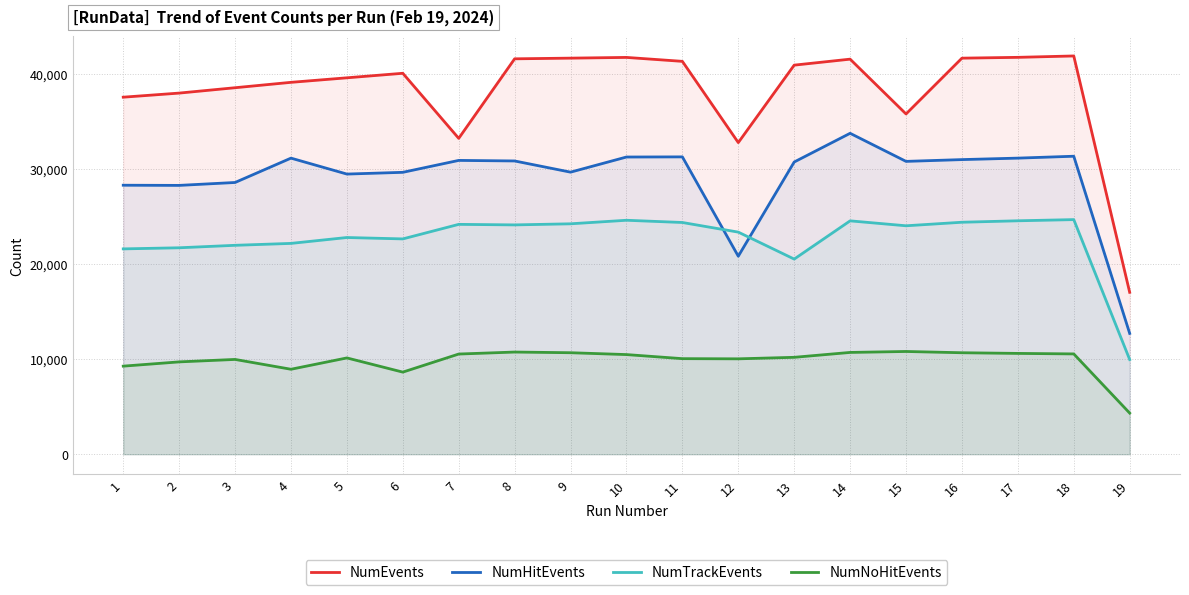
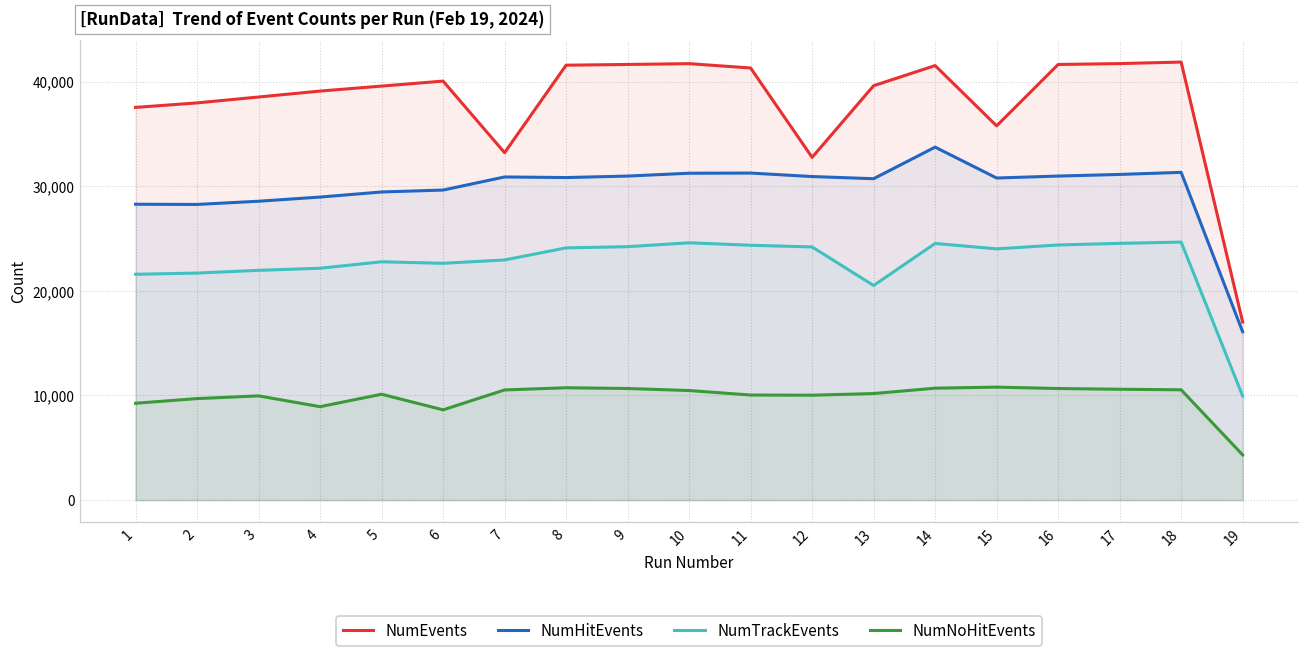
NumHitEvents, 4: 31,000 -> 29,000
NumTrackEvents, 7: 24,000 -> 23,000
NumHitEvents, 9: 30,000 -> 31,000
NumHitEvents, 12: 21,000 -> 31,000
NumTrackEvents, 12: 23,000 -> 24,000
NumEvents, 13: 41,000 -> 40,000
NumHitEvents, 19: 13,000 -> 16,000
